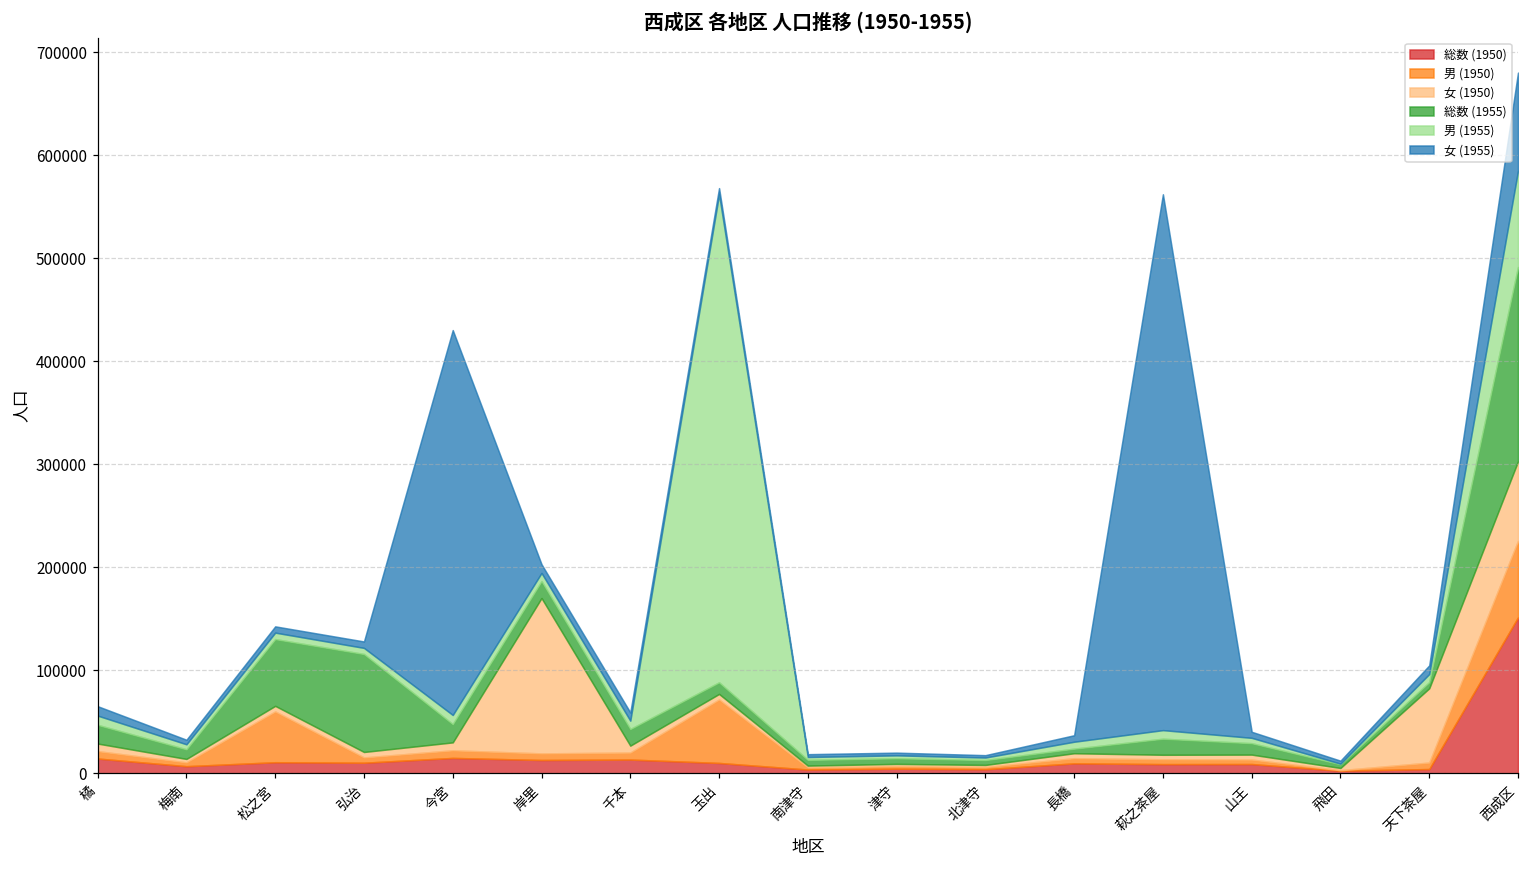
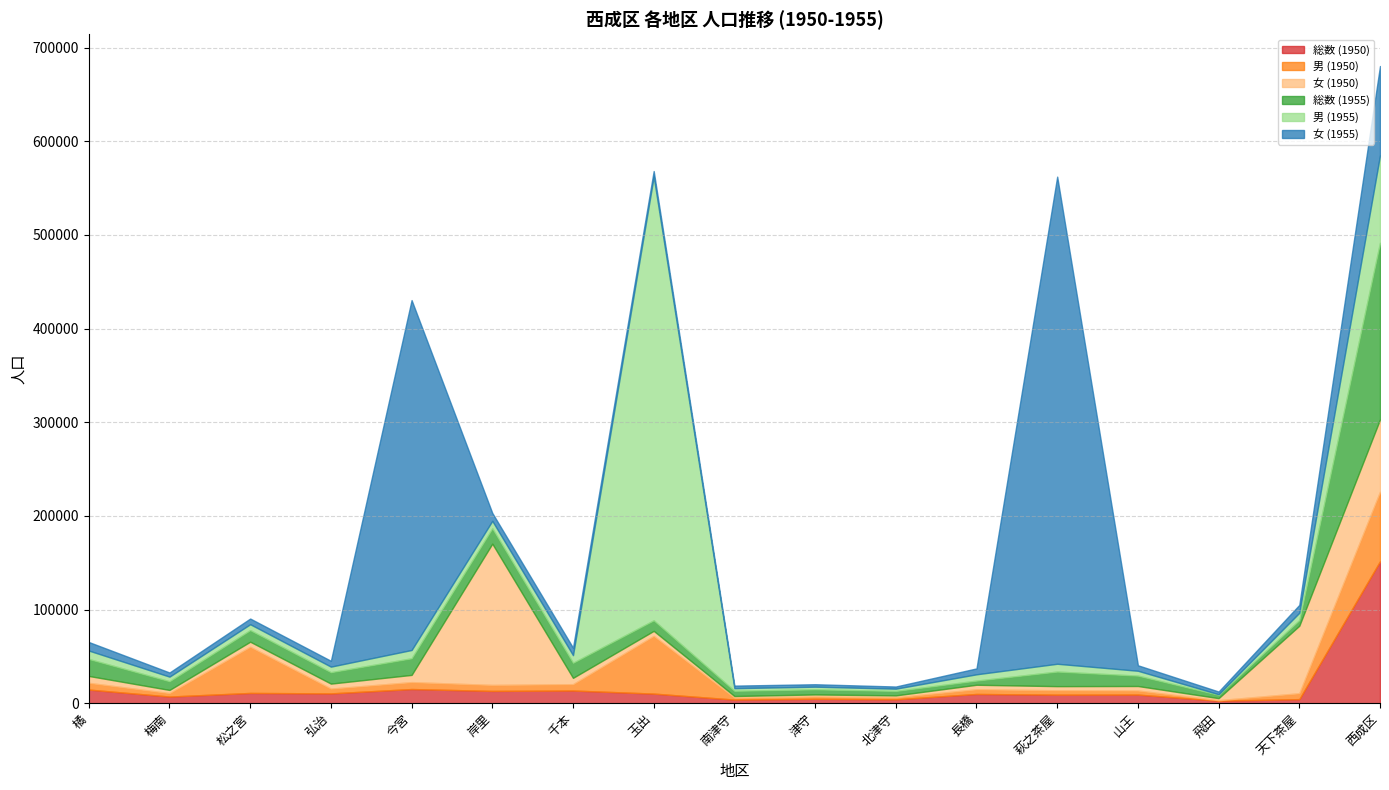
総数 (1955), 松之宮: 60000 -> 10000
総数 (1955), 弘治: 100000 -> 10000
